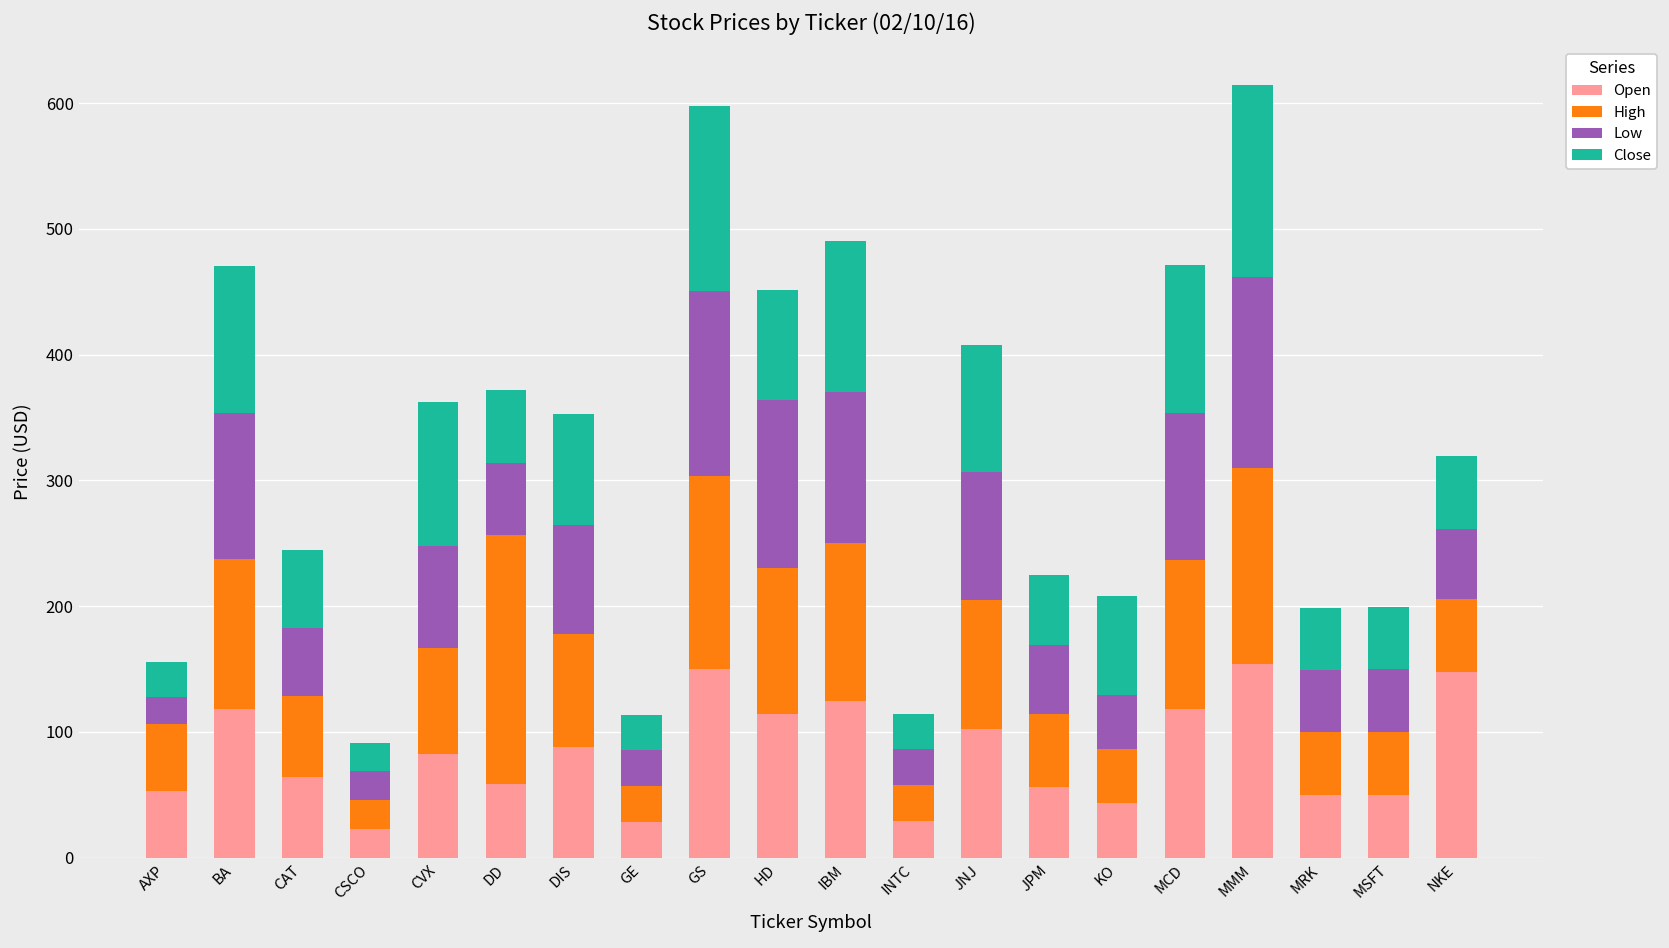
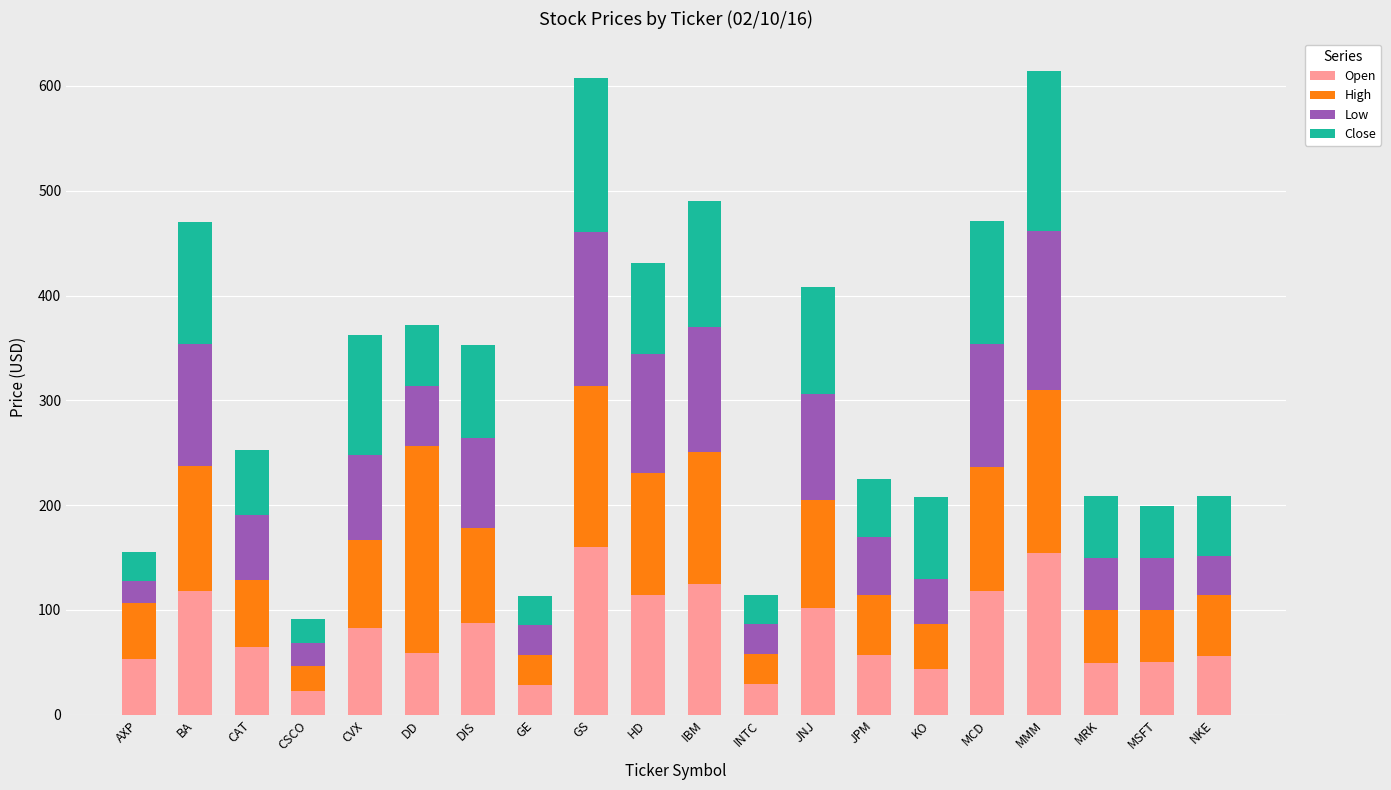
Low, CAT: 54 -> 62
Open, GS: 150 -> 160
Low, HD: 134 -> 114
Close, MRK: 50 -> 59
Open, NKE: 148 -> 57
Low, NKE: 56 -> 37
